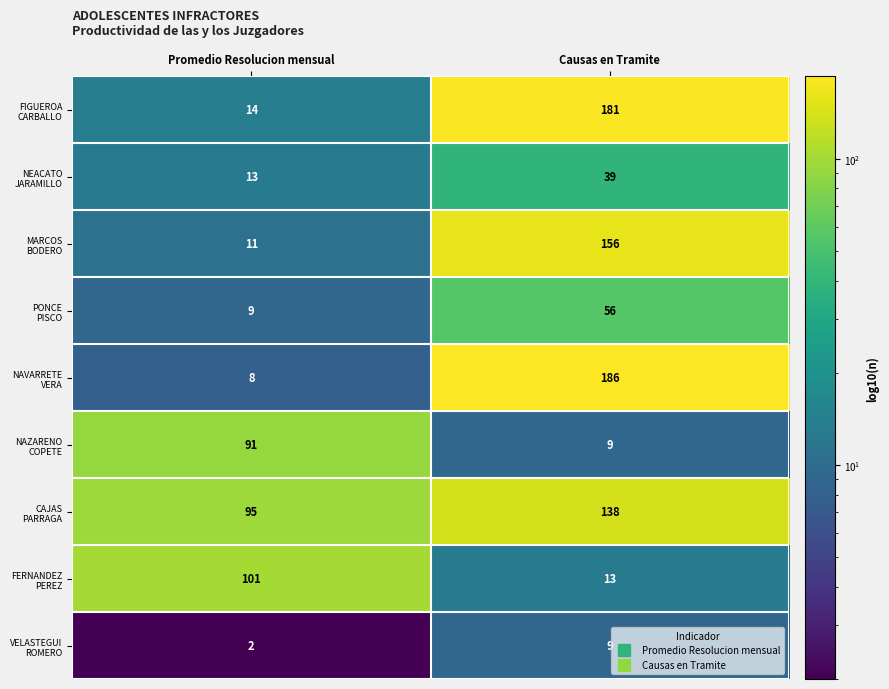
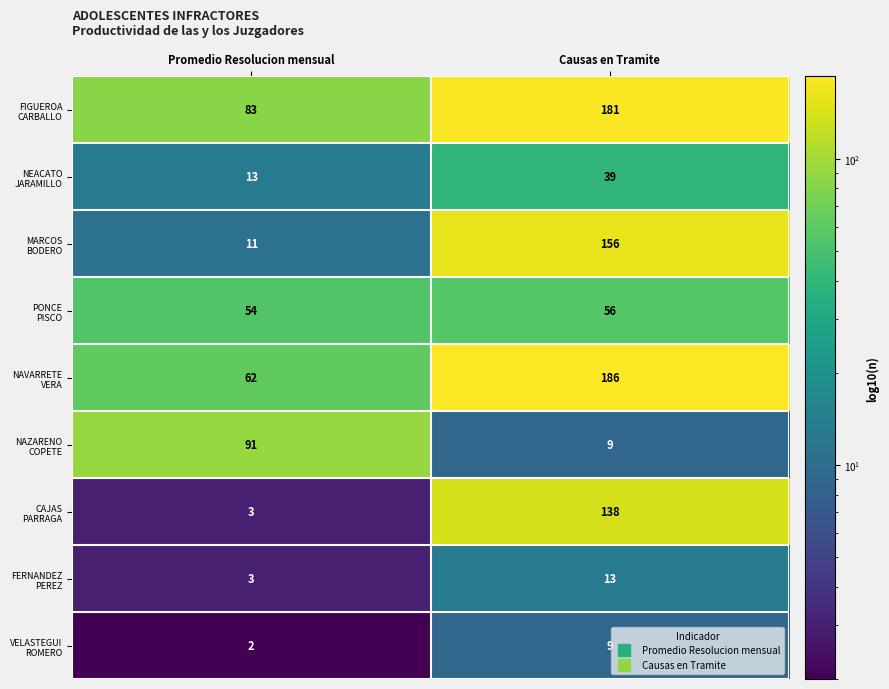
FIGUEROA CARBALLO, Promedio Resolucion mensual: 14 -> 83
PONCE PISCO, Promedio Resolucion mensual: 9 -> 54
NAVARRETE VERA, Promedio Resolucion mensual: 8 -> 62
CAJAS PARRAGA, Promedio Resolucion mensual: 95 -> 3
FERNANDEZ PEREZ, Promedio Resolucion mensual: 101 -> 3
